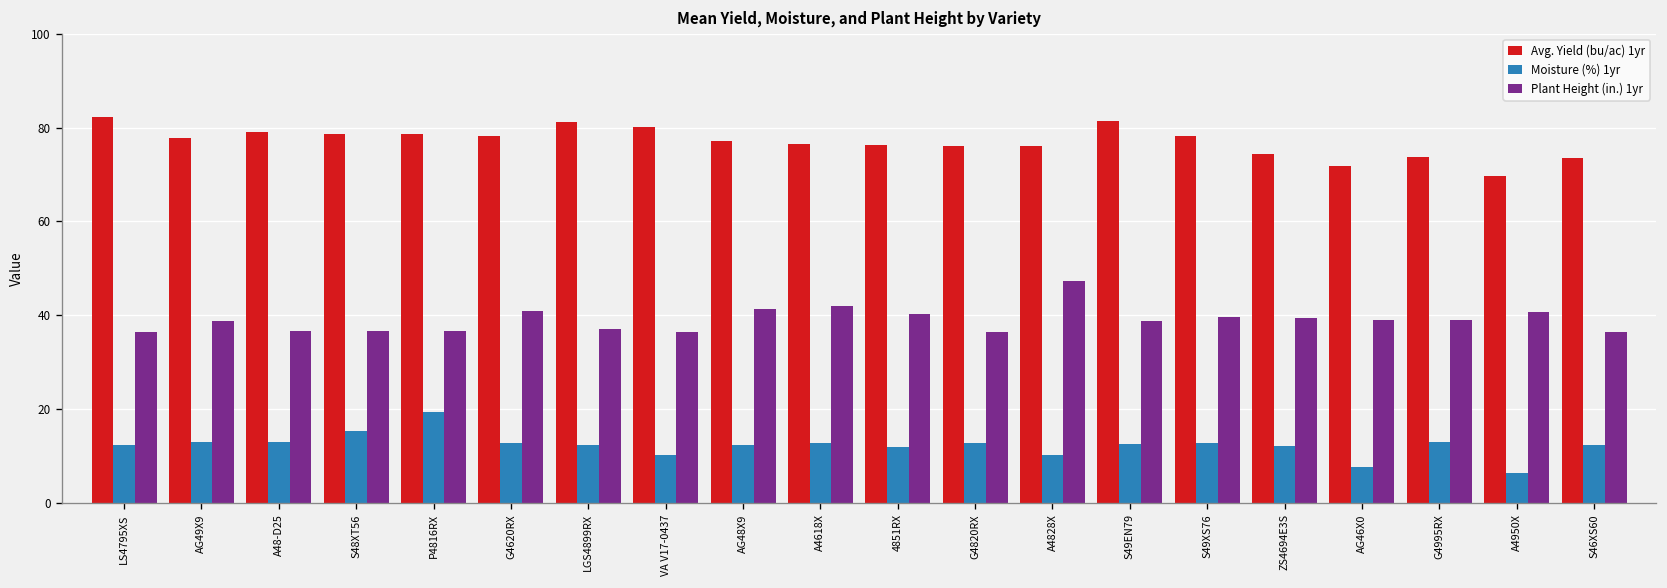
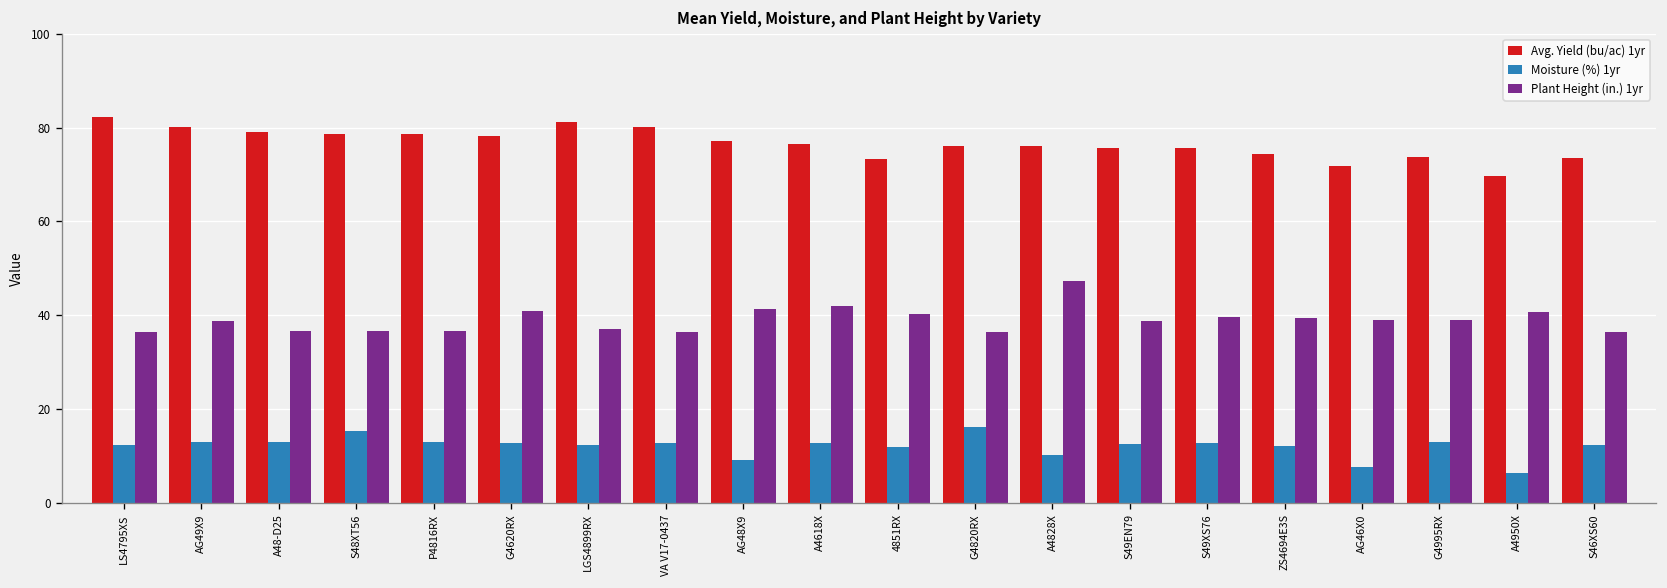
Avg. Yield (bu/ac) 1yr, AG49X9: 78 -> 80
Moisture (%) 1yr, P4816RX: 19 -> 13
Moisture (%) 1yr, VA V17-0437: 10 -> 13
Moisture (%) 1yr, AG48X9: 12 -> 9
Avg. Yield (bu/ac) 1yr, 4851RX: 76 -> 73
Moisture (%) 1yr, G4820RX: 13 -> 16
Avg. Yield (bu/ac) 1yr, S49EN79: 81 -> 76
Avg. Yield (bu/ac) 1yr, S49XS76: 78 -> 76
